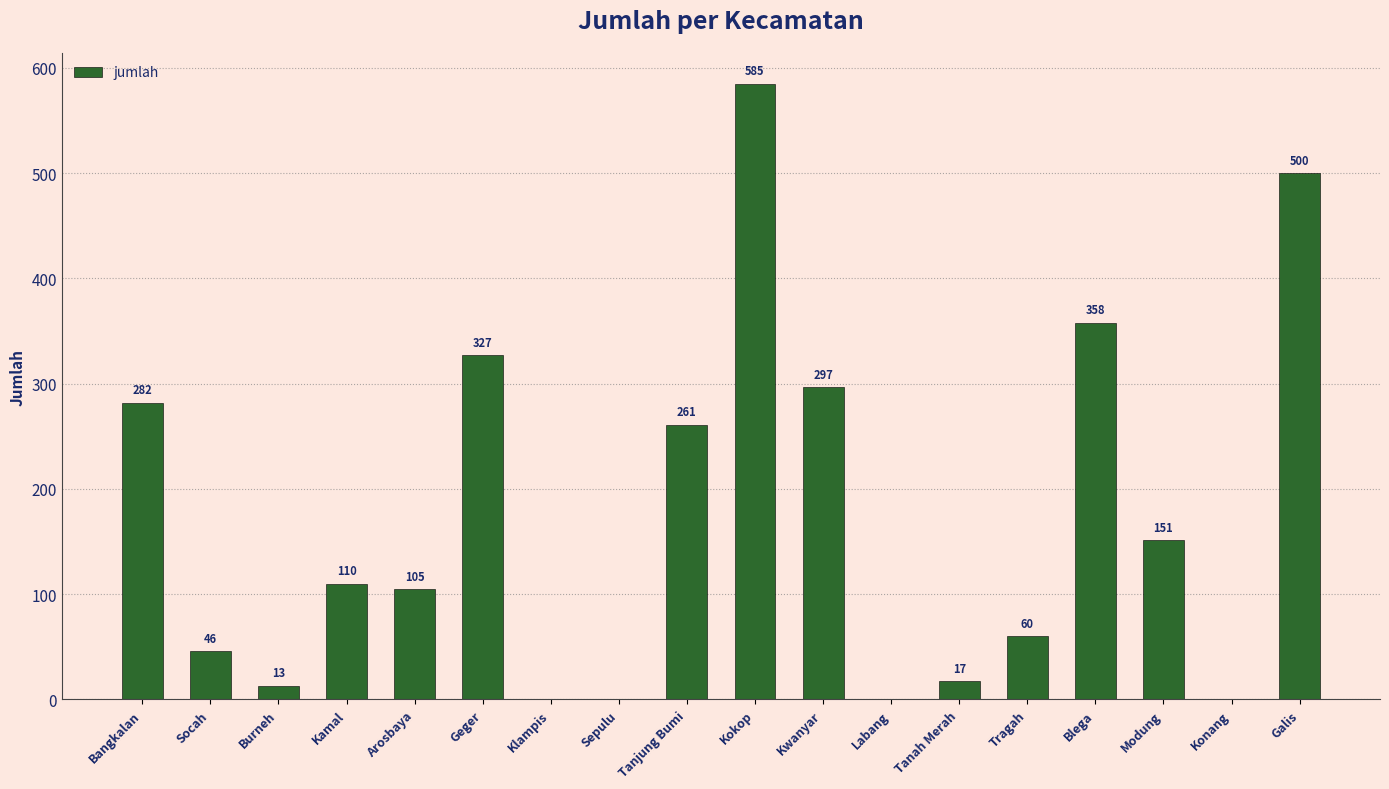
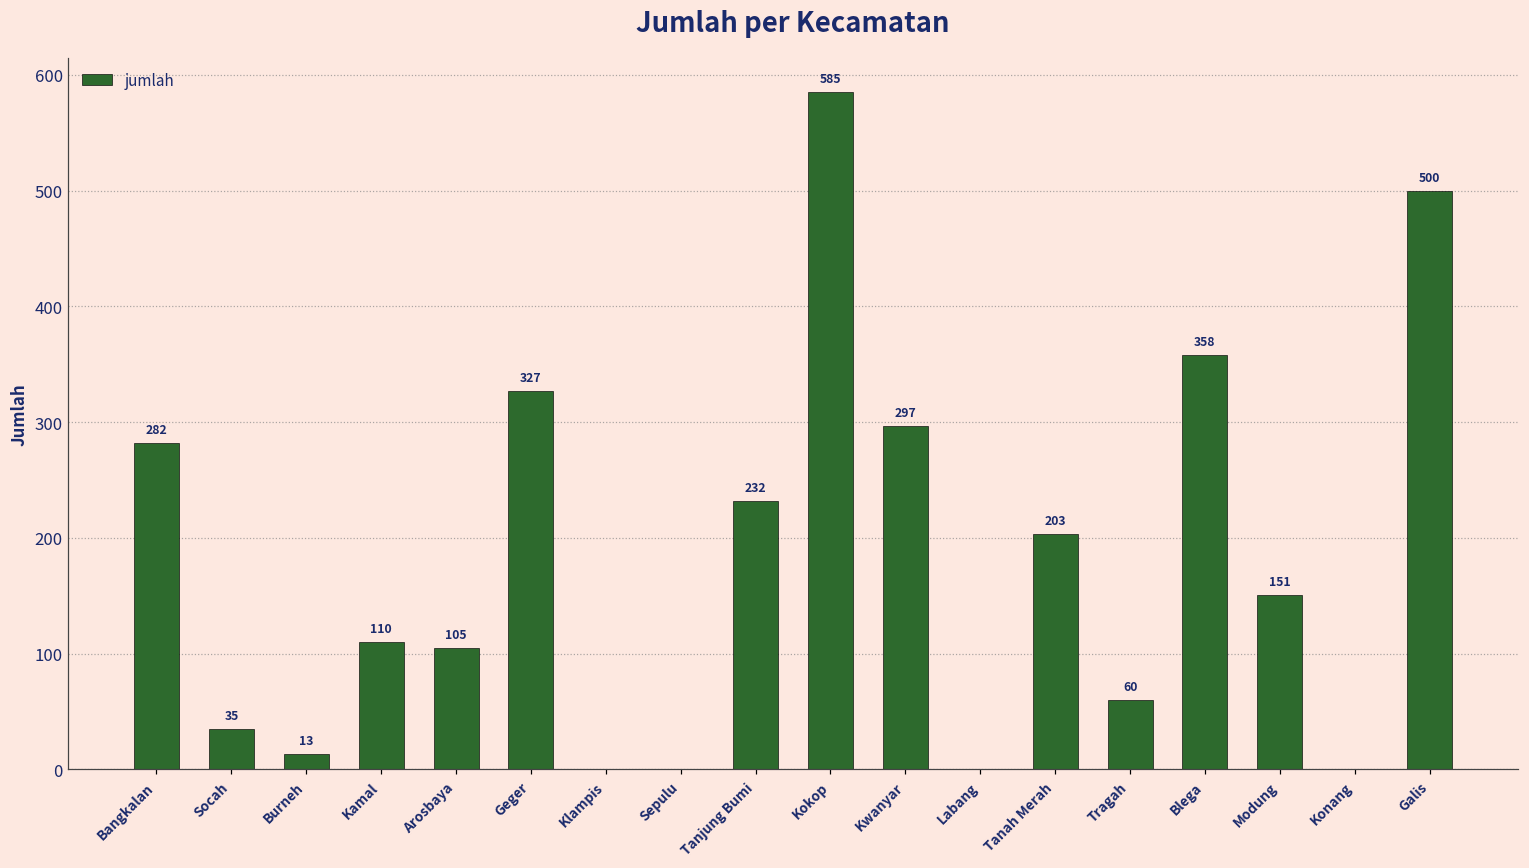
Socah: 46 -> 35
Tanjung Bumi: 261 -> 232
Tanah Merah: 17 -> 203
